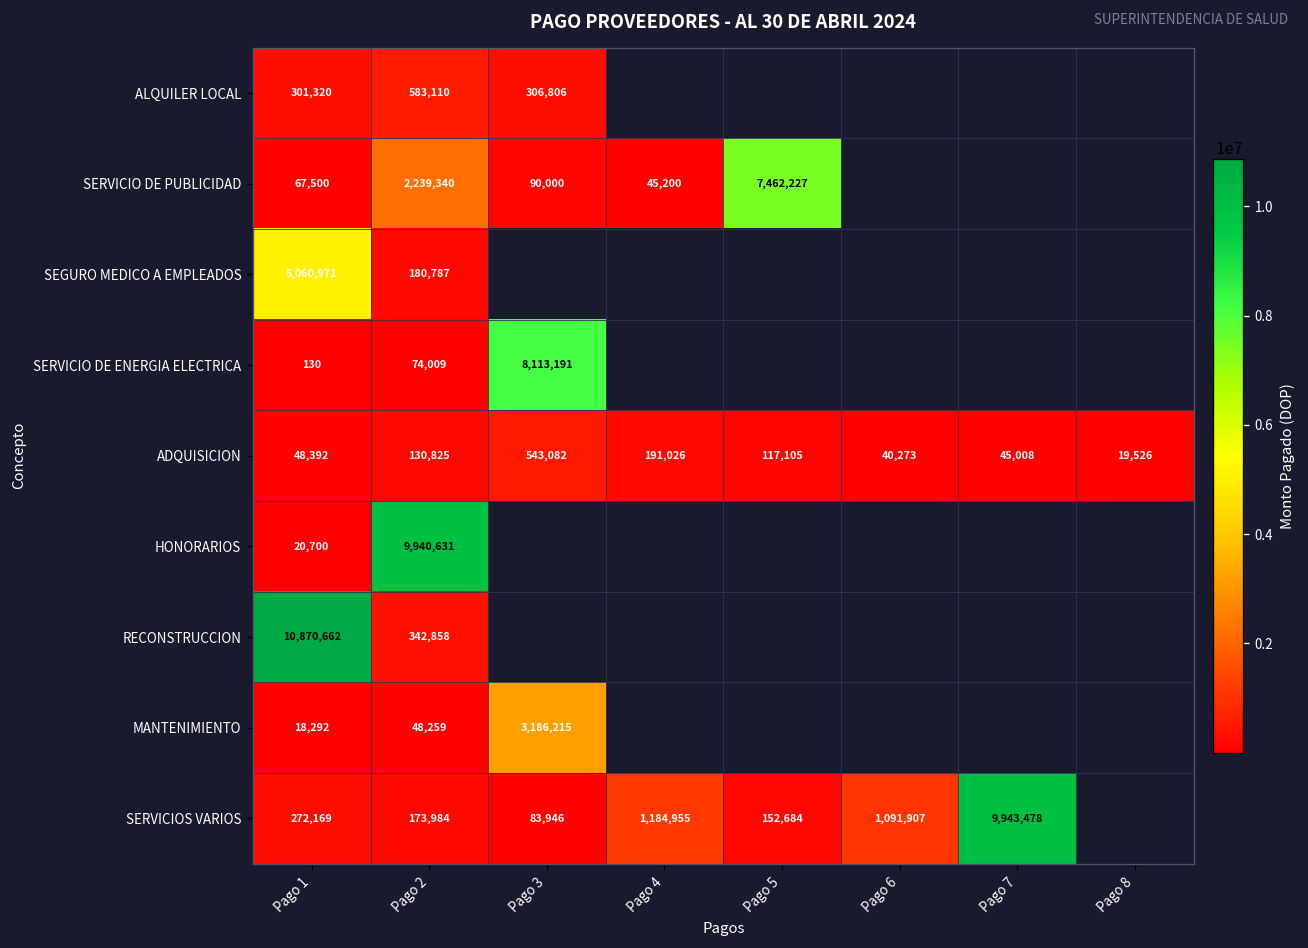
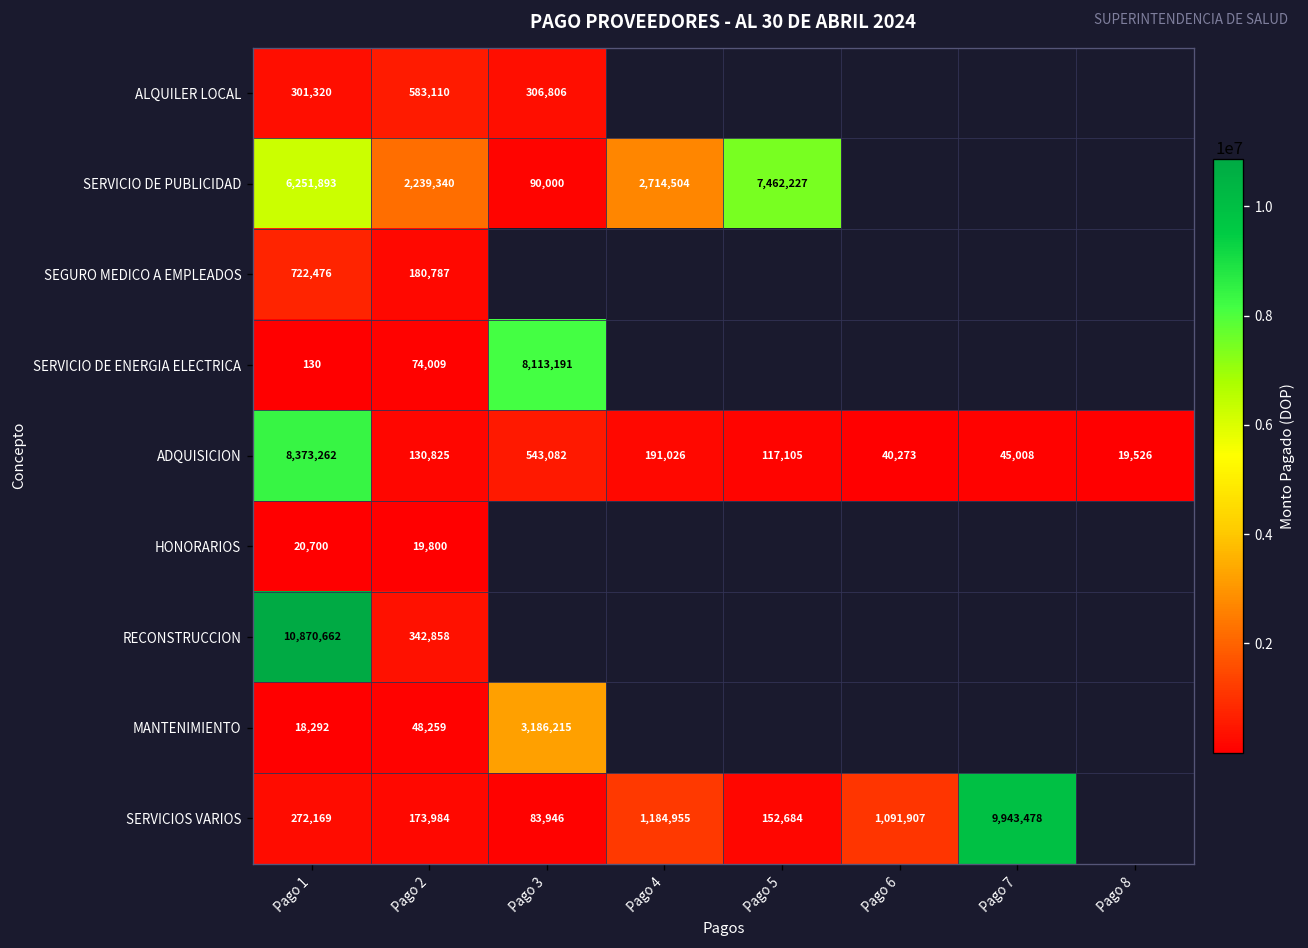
SERVICIO DE PUBLICIDAD, Pago 1: 67,500 -> 6,251,893
SERVICIO DE PUBLICIDAD, Pago 4: 45,200 -> 2,714,504
SEGURO MEDICO A EMPLEADOS, Pago 1: 5,060,971 -> 722,476
ADQUISICION, Pago 1: 48,392 -> 8,373,262
HONORARIOS, Pago 2: 9,940,631 -> 19,800
